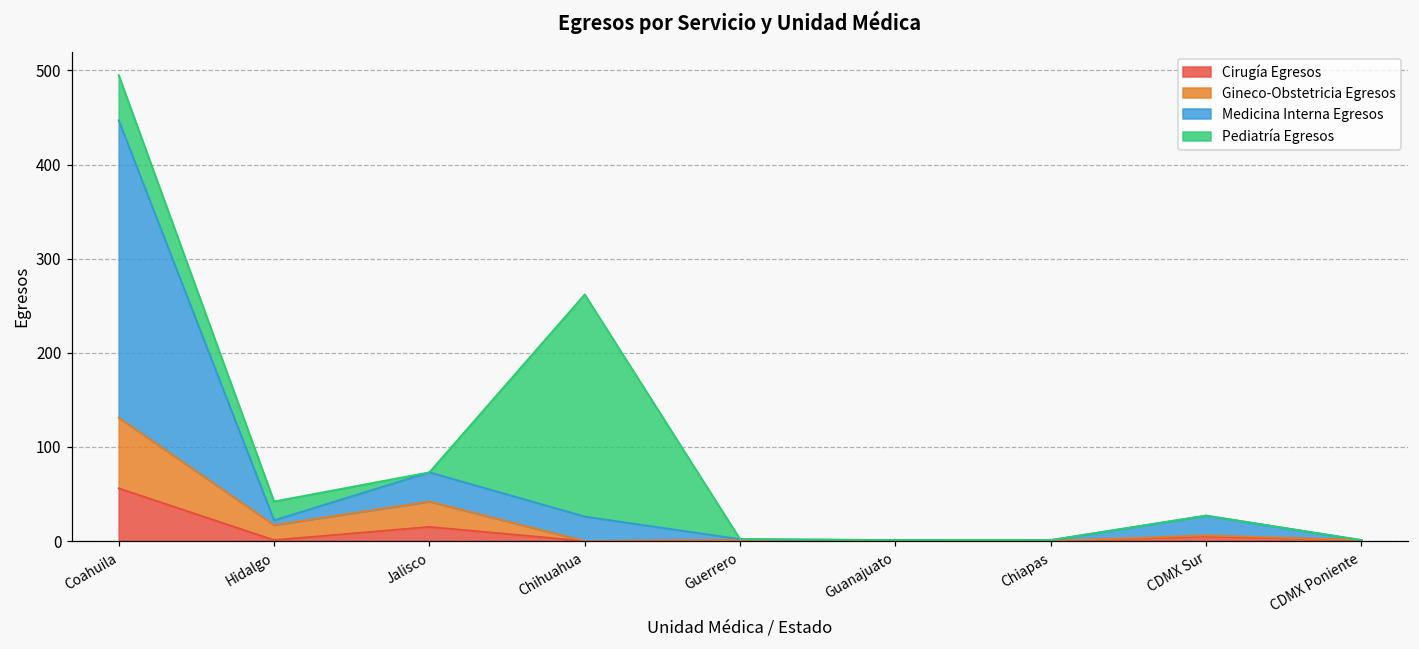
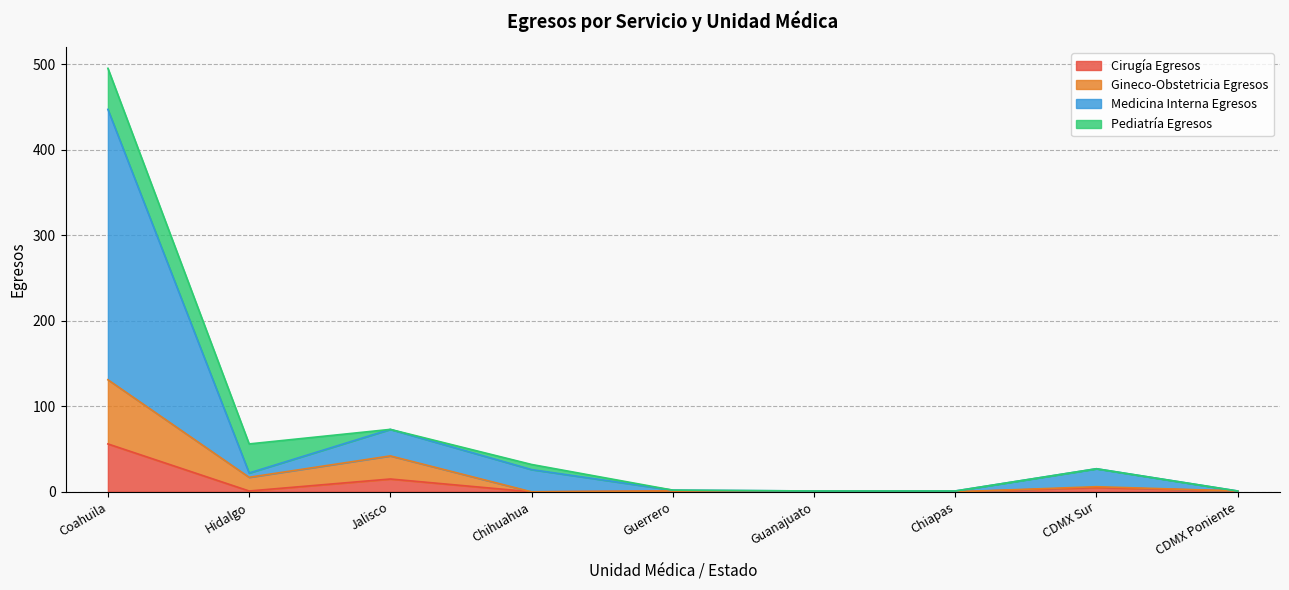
Pediatría Egresos, Hidalgo: 20 -> 30
Pediatría Egresos, Chihuahua: 240 -> 10
